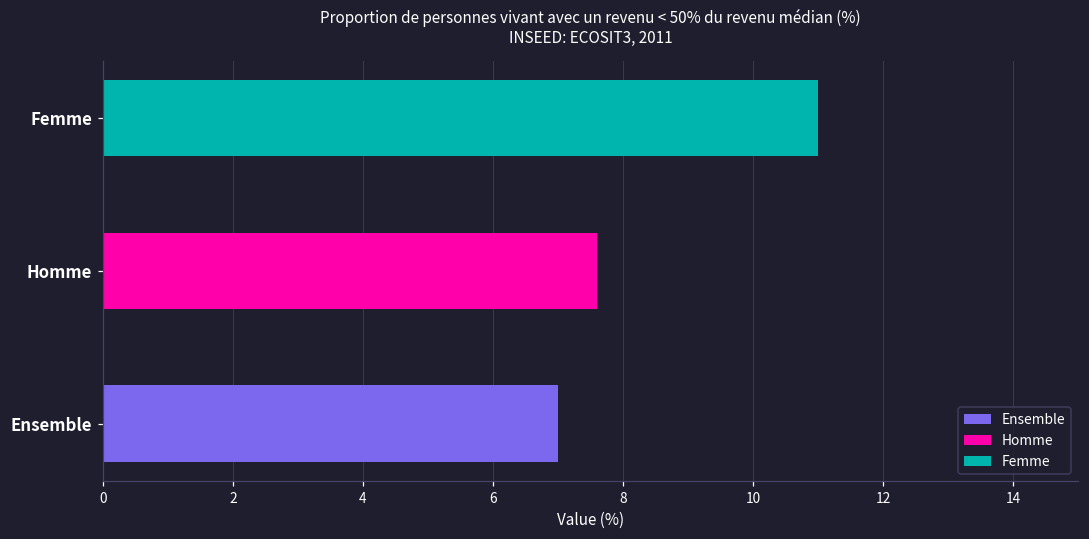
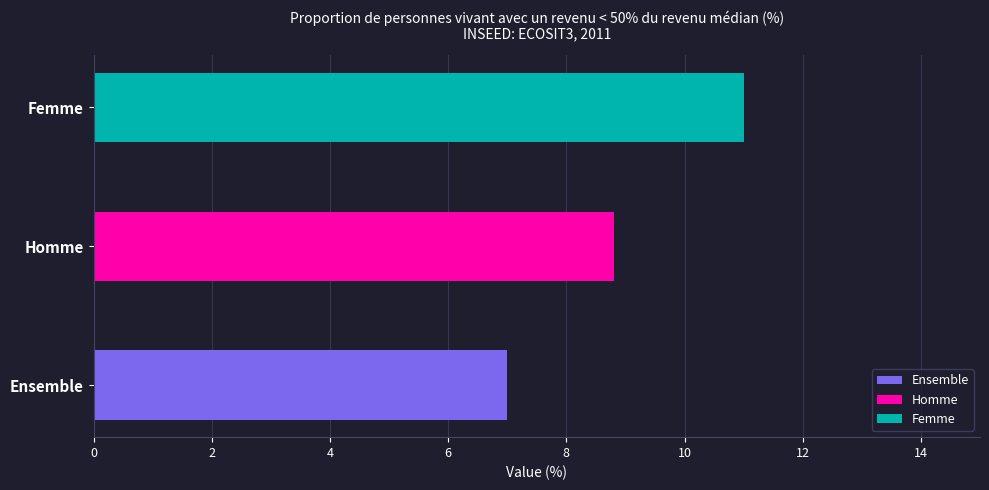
Homme: 7.6 -> 8.8
